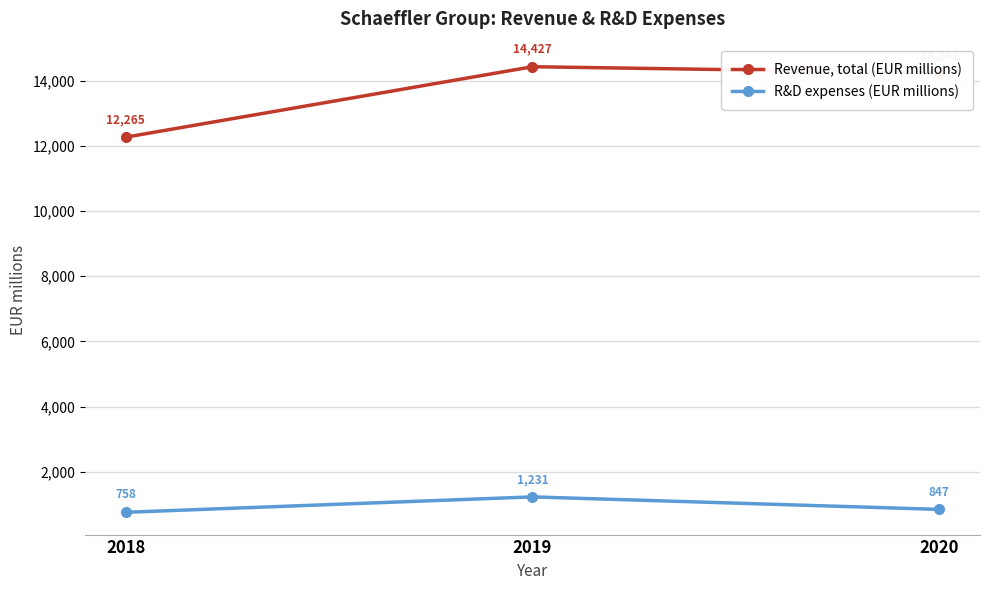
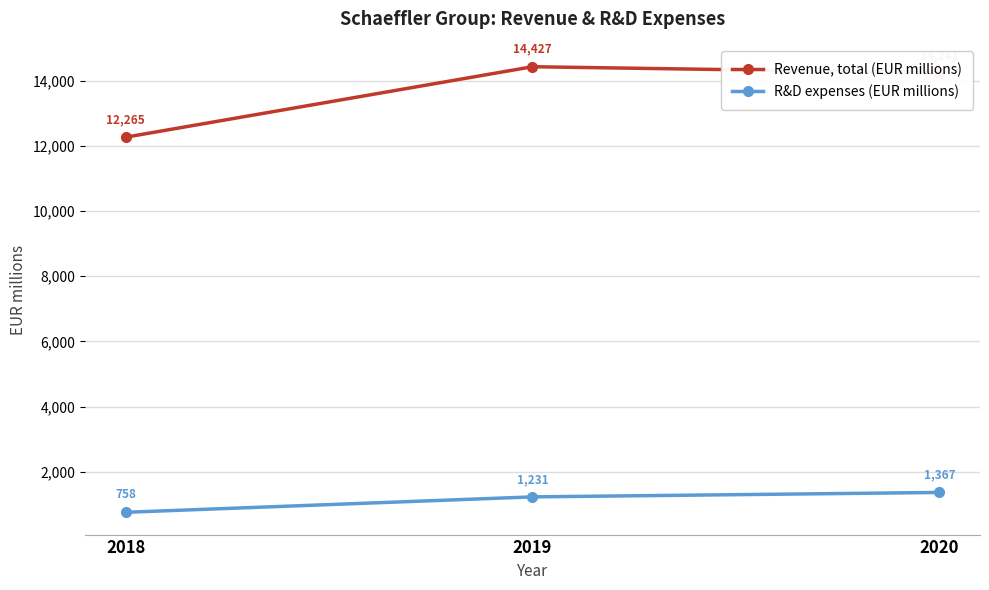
R&D expenses (EUR millions), 2020: 847 -> 1,367
